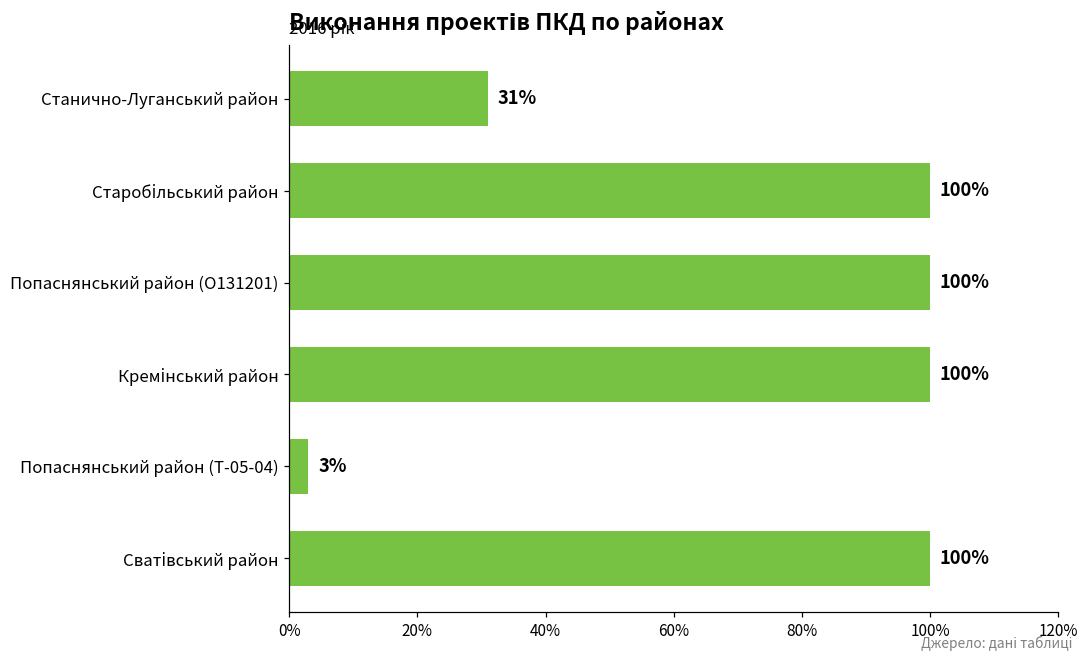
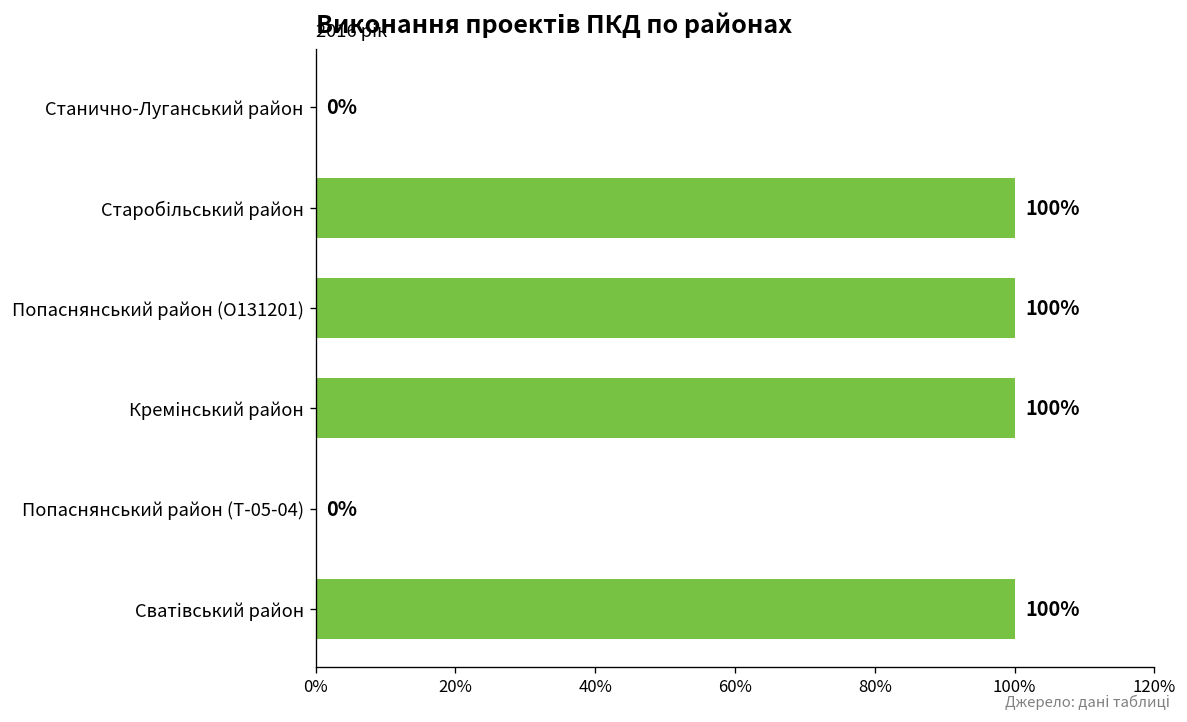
Станично-Луганський район: 31% -> 0%
Попаснянський район (Т-05-04): 3% -> 0%
